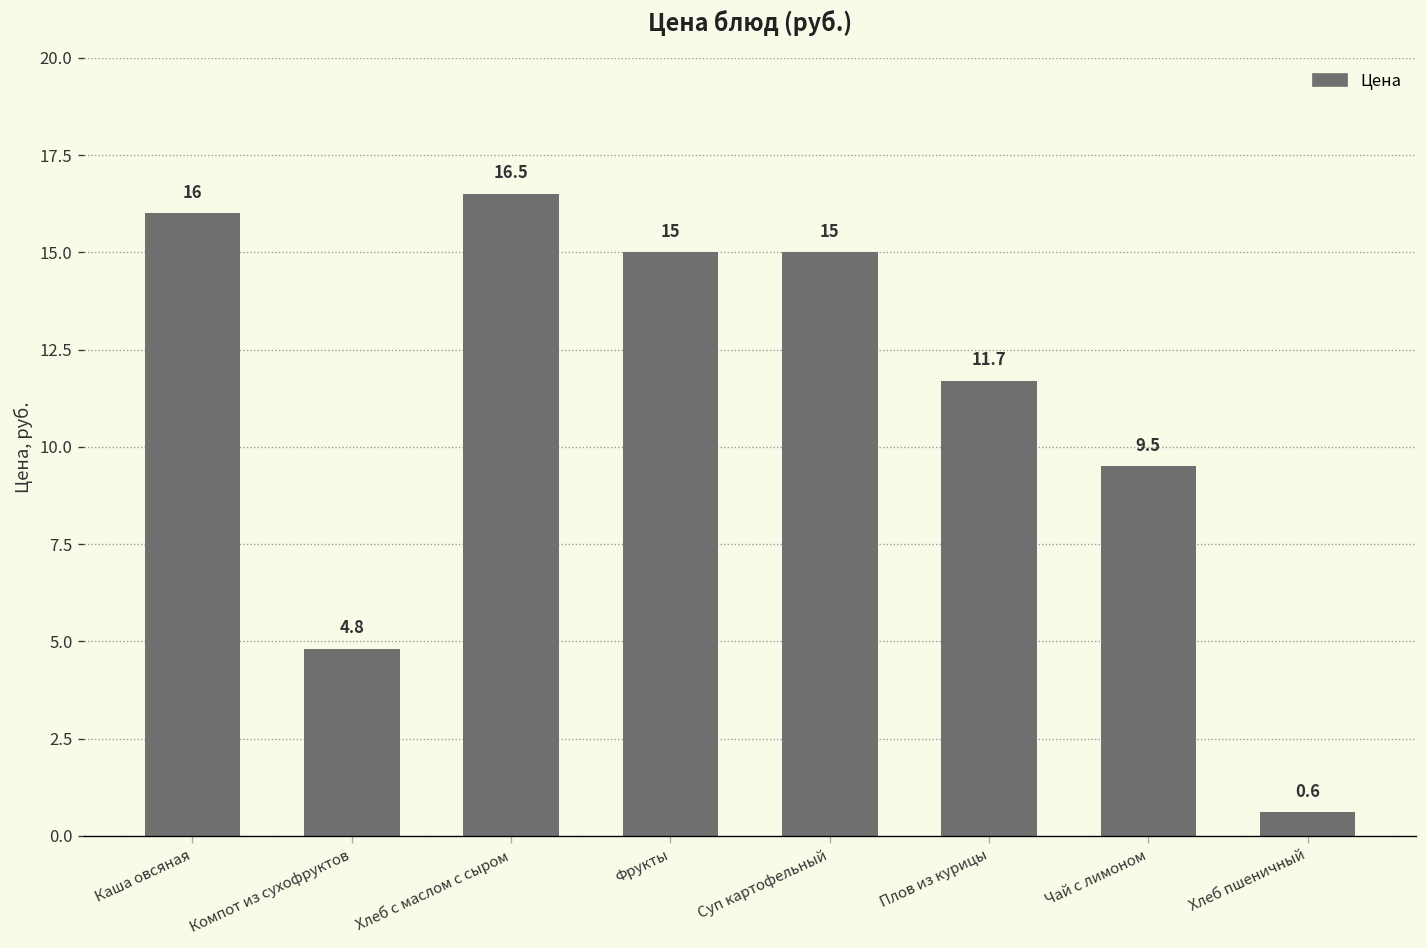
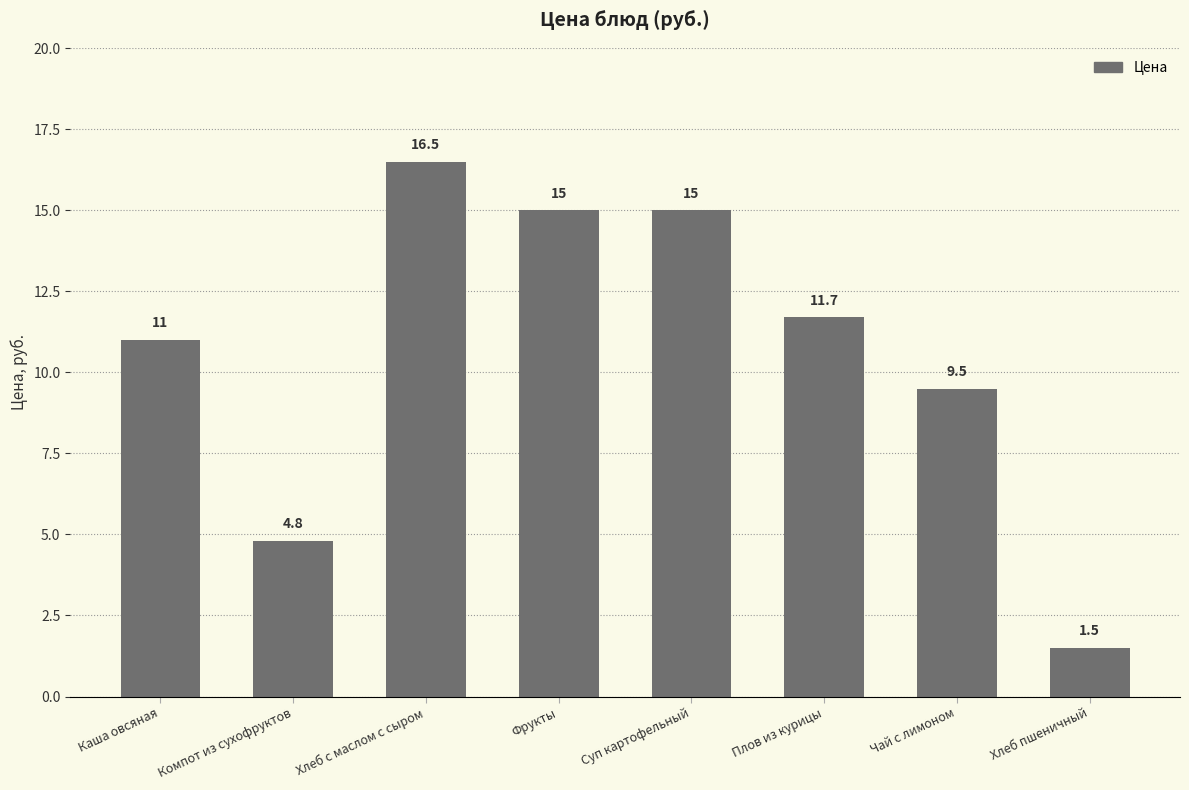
Каша овсяная: 16 -> 11
Хлеб пшеничный: 0.6 -> 1.5
